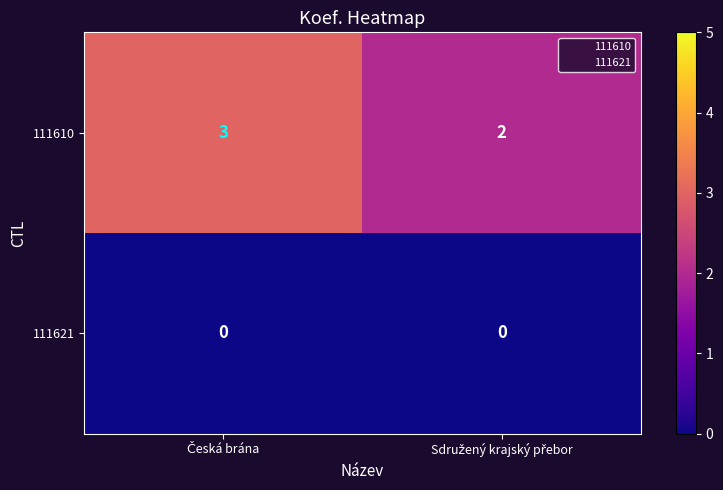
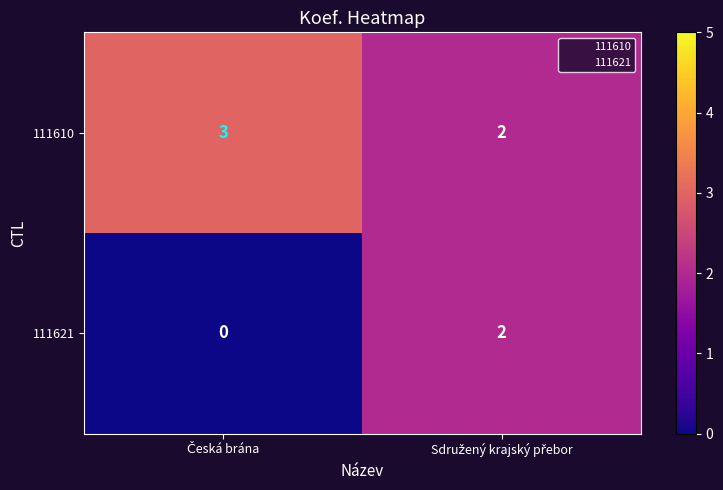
111621, Sdružený krajský přebor: 0 -> 2
